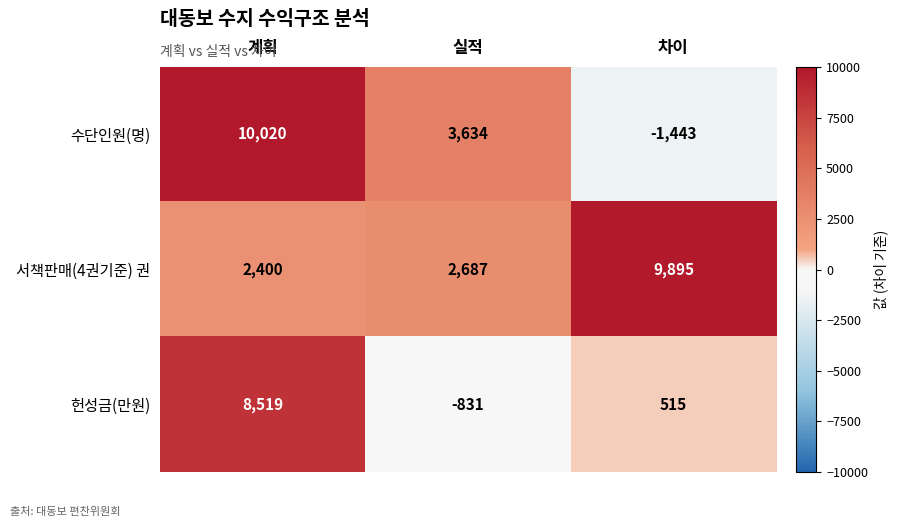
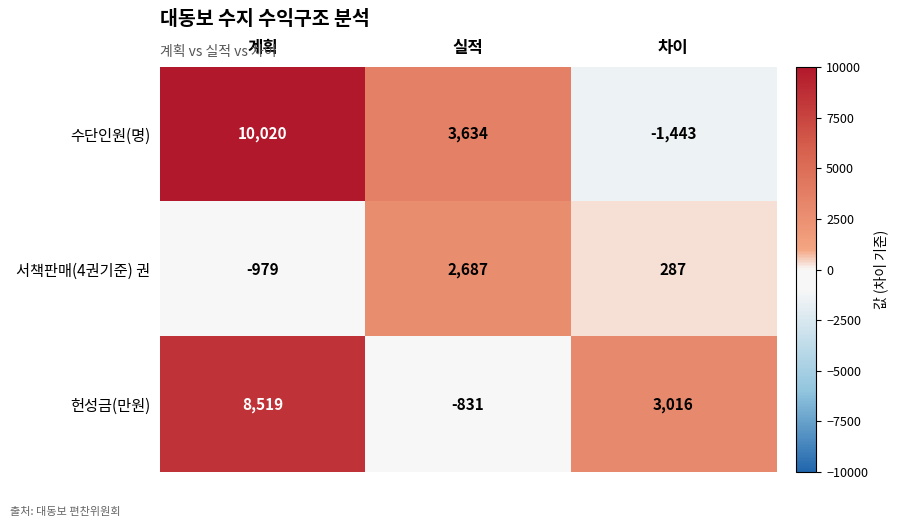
서책판매(4권기준) 권, 계획: 2,400 -> -979
서책판매(4권기준) 권, 차이: 9,895 -> 287
헌성금(만원), 차이: 515 -> 3,016
